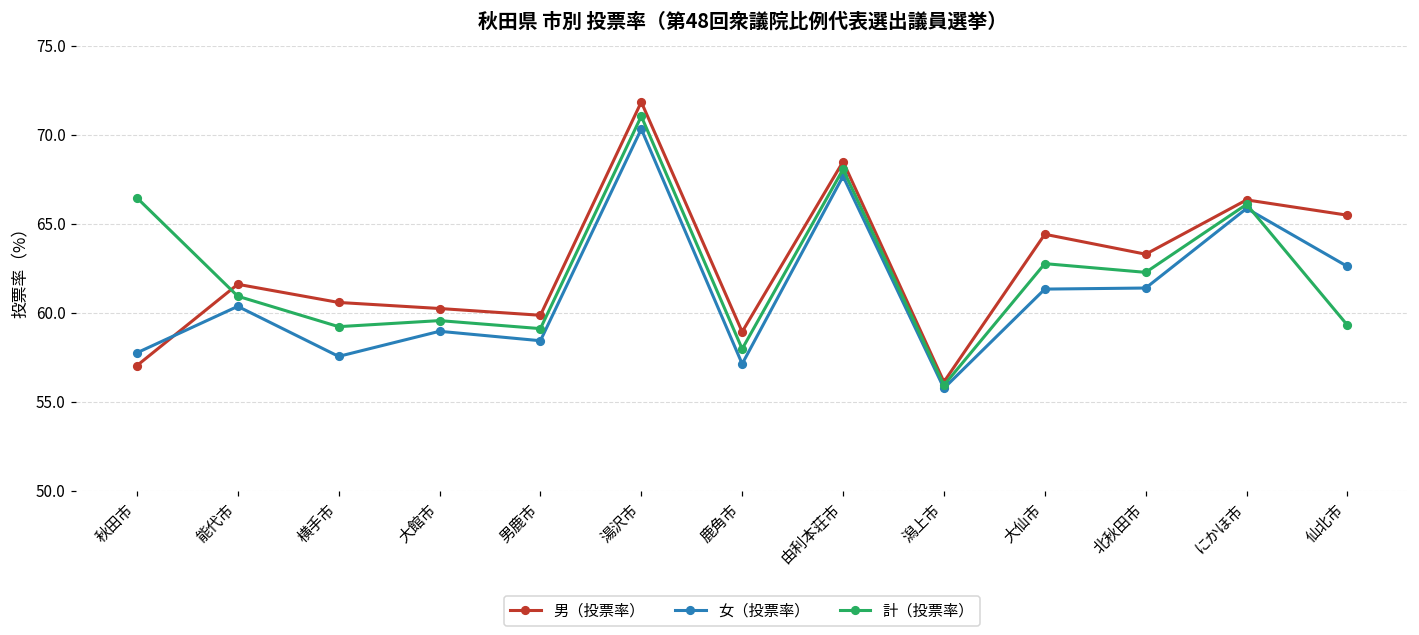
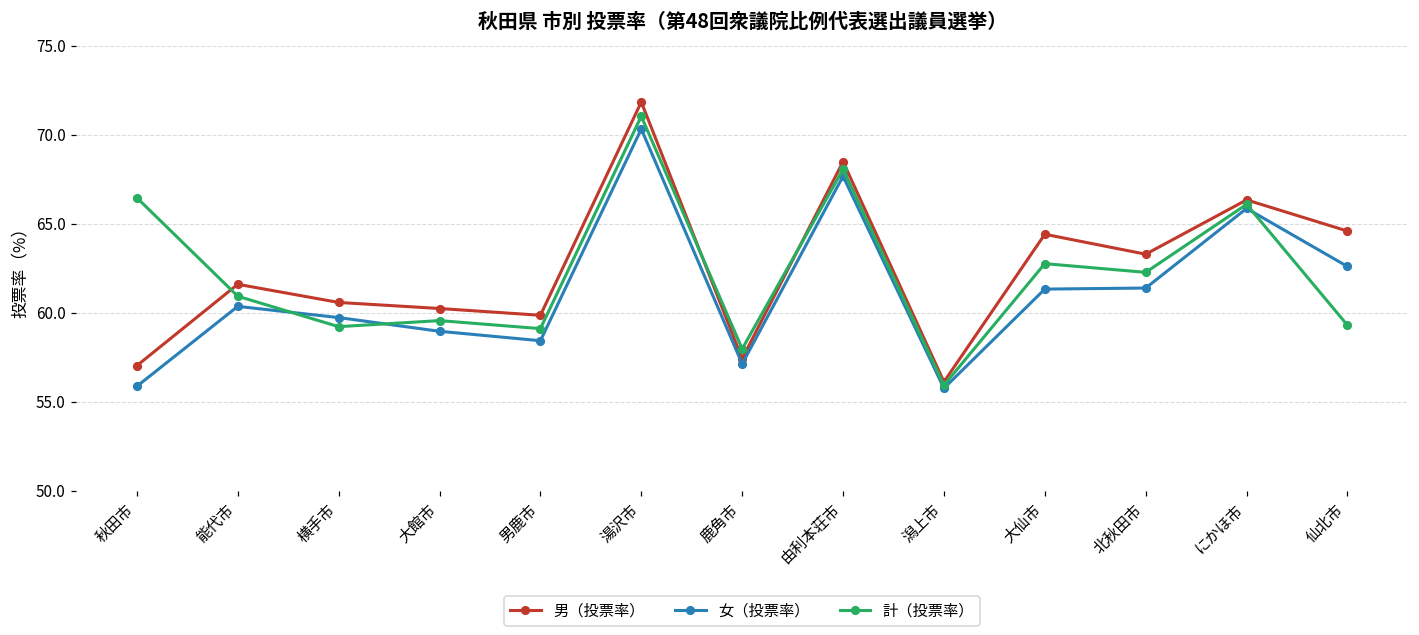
女（投票率）, 秋田市: 57.8 -> 55.9
女（投票率）, 横手市: 57.6 -> 59.7
男（投票率）, 鹿角市: 58.9 -> 57.4
男（投票率）, 仙北市: 65.5 -> 64.6
